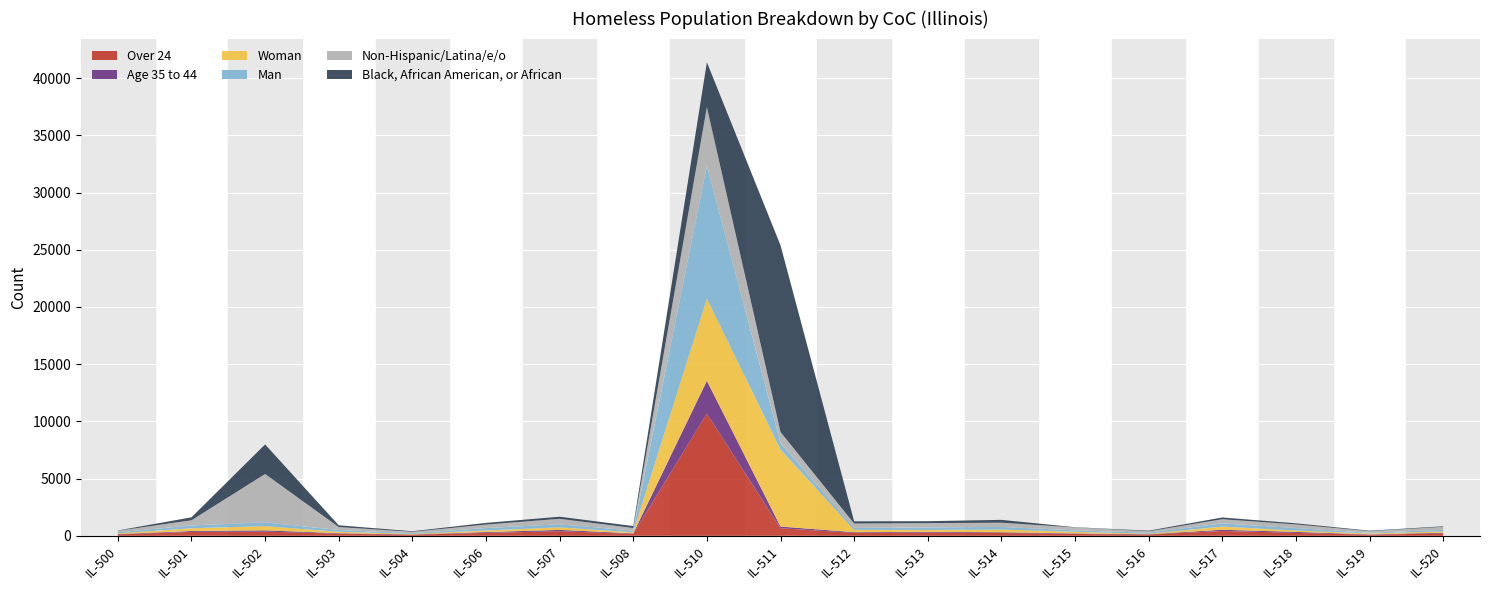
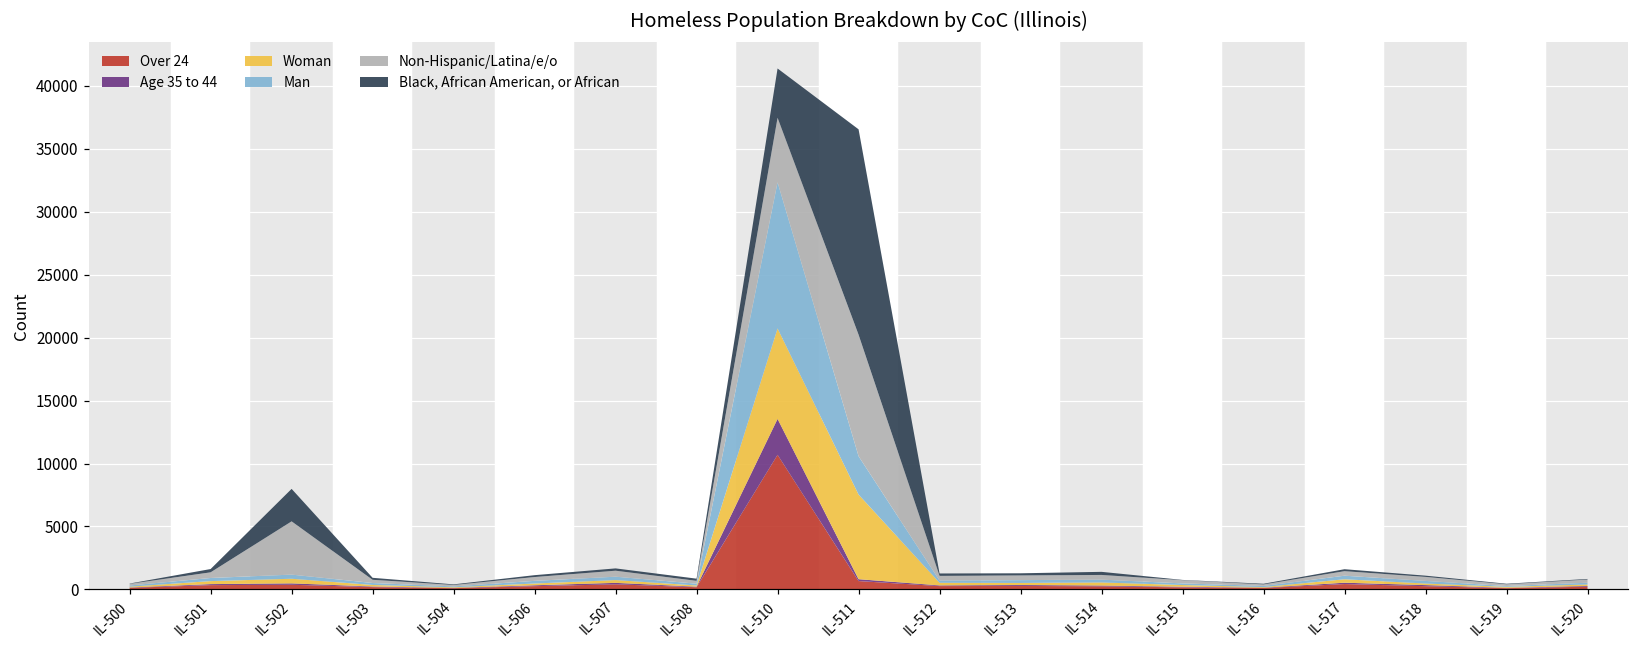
Man, IL-511: 600 -> 3000
Non-Hispanic/Latina/e/o, IL-511: 900 -> 9700
